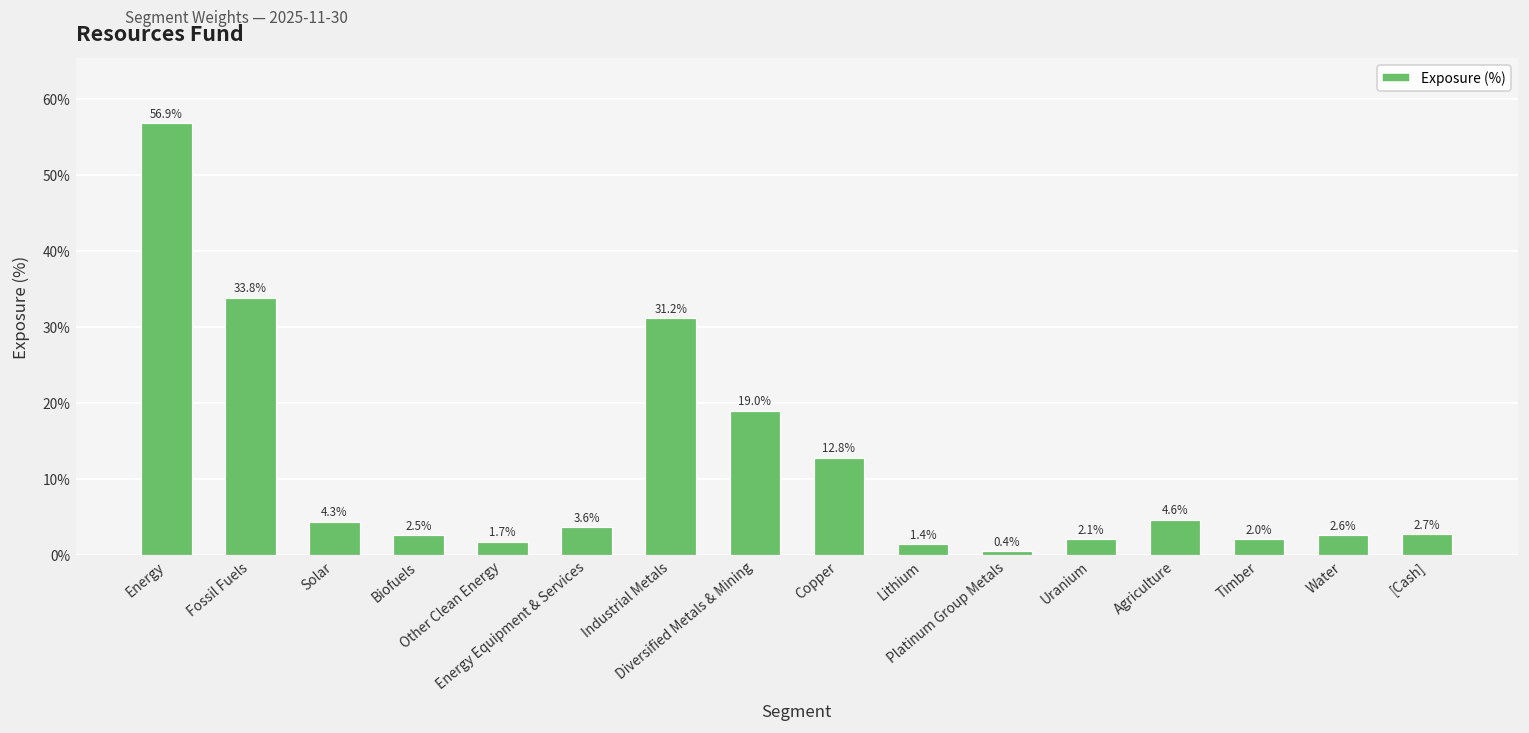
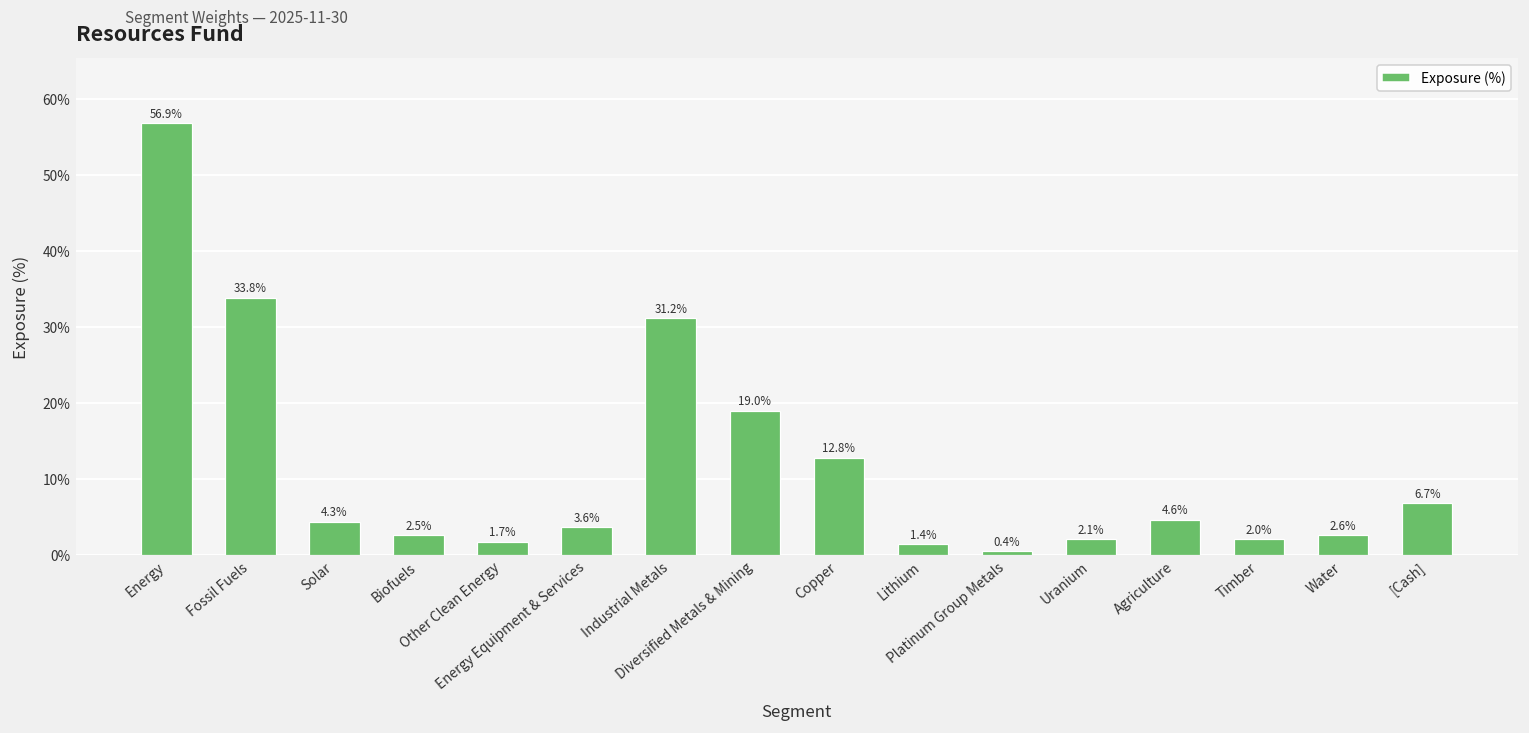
[Cash]: 2.7% -> 6.7%
